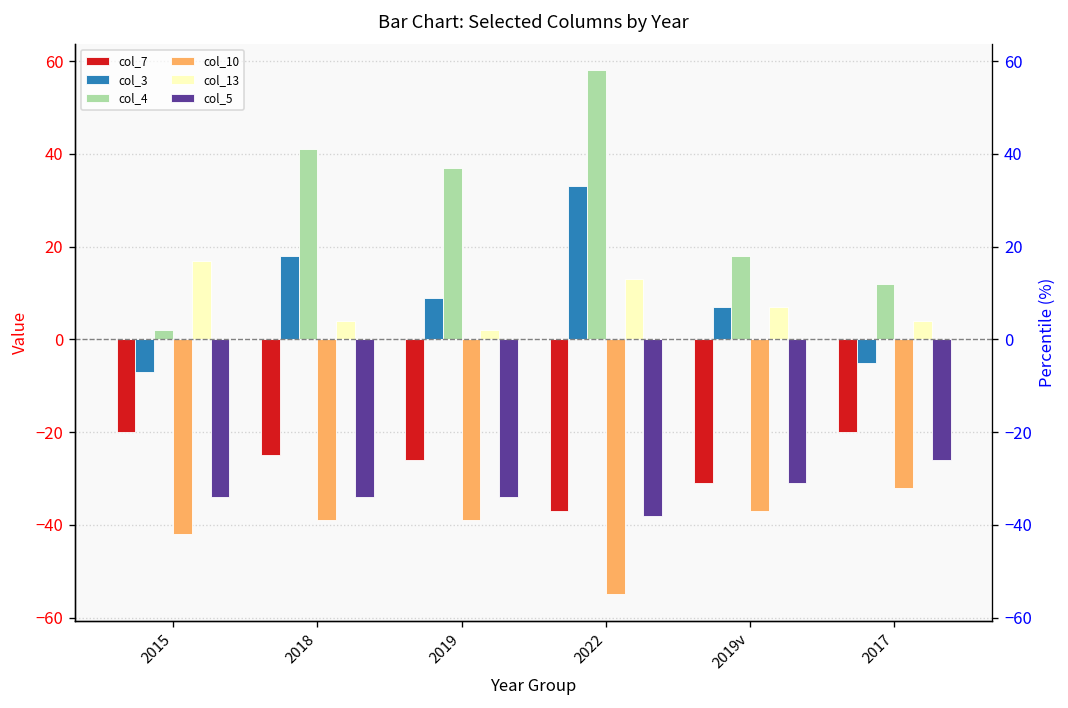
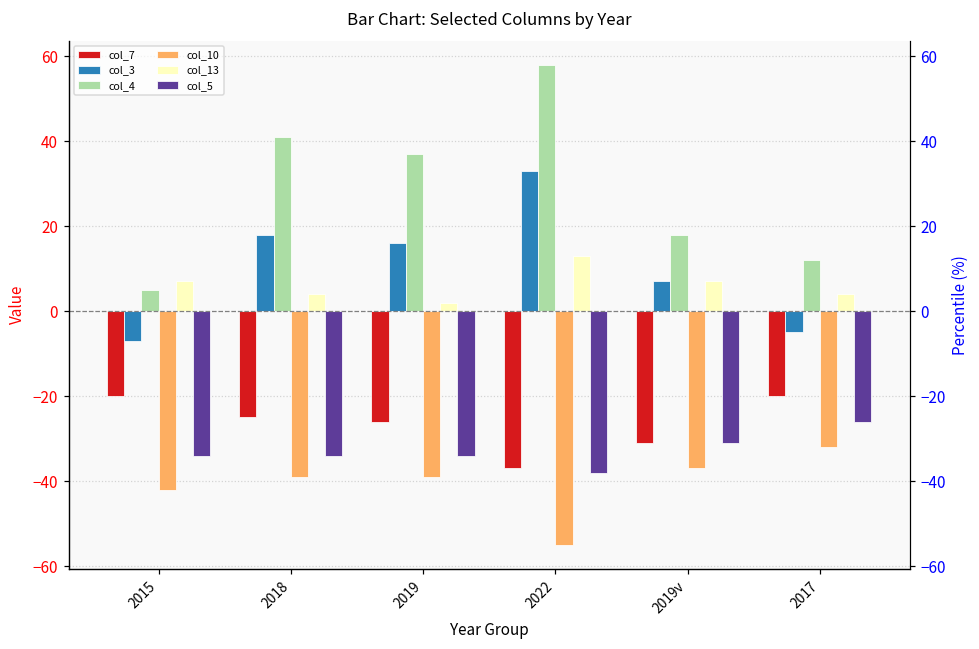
col_4, 2015: 2 -> 5
col_13, 2015: 17 -> 7
col_3, 2019: 9 -> 16
